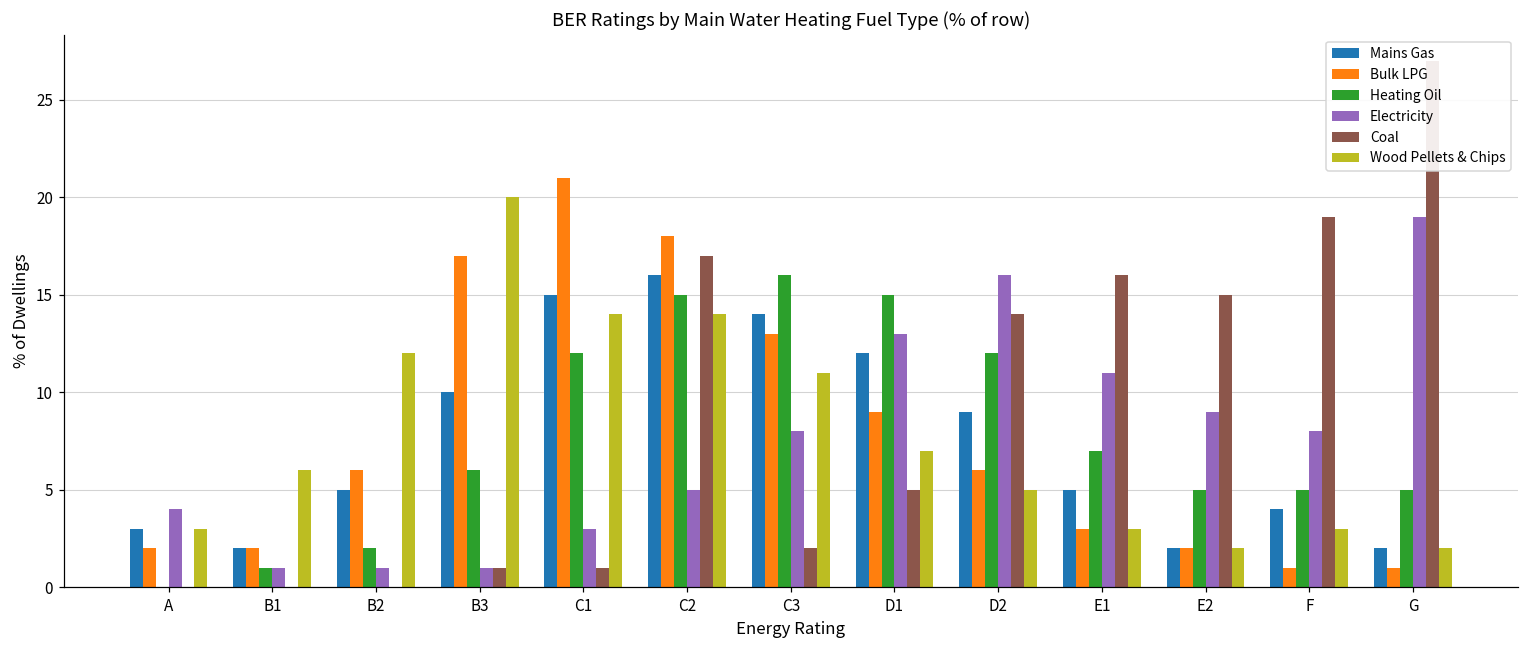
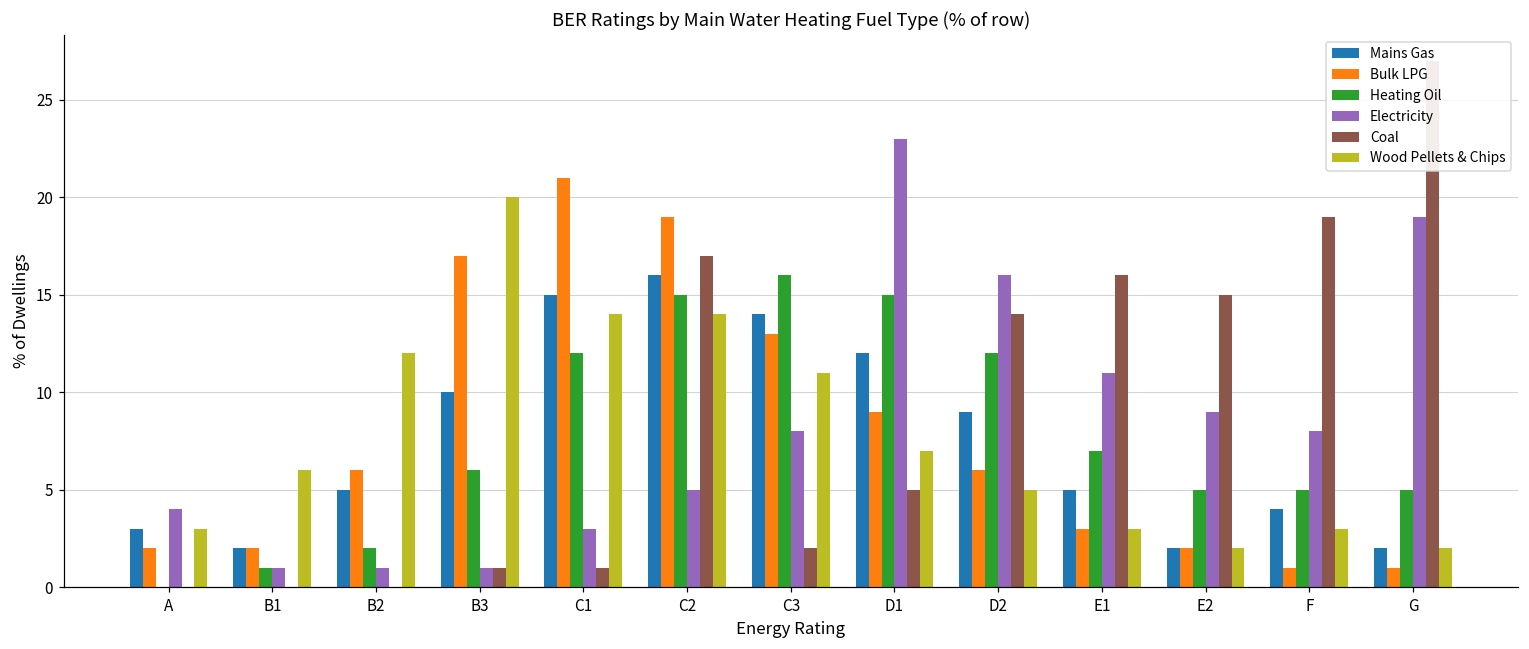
Bulk LPG, C2: 18 -> 19
Electricity, D1: 13 -> 23
